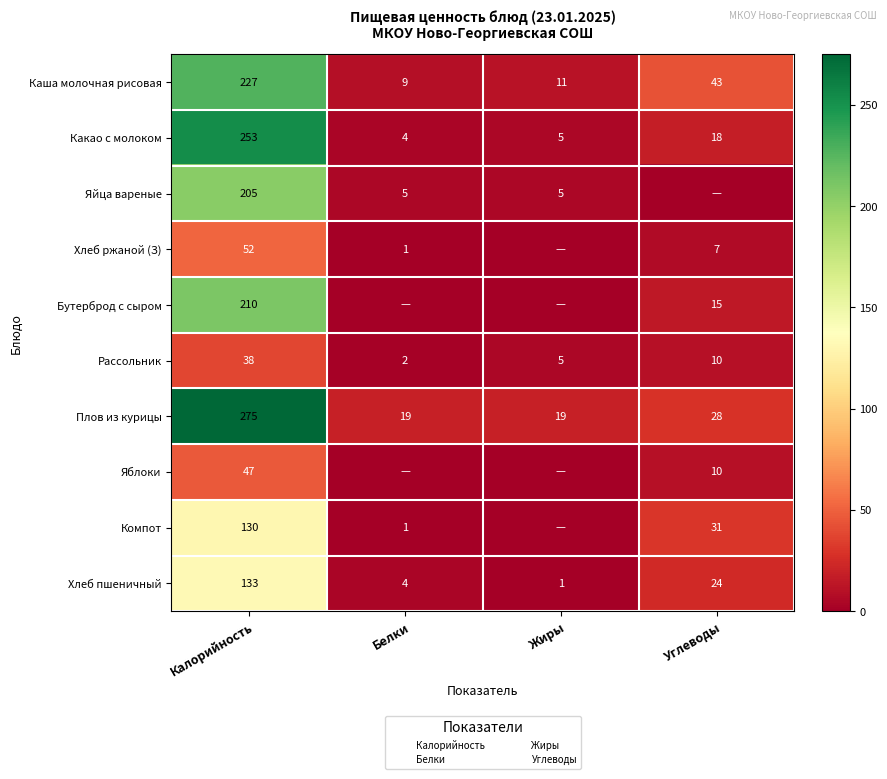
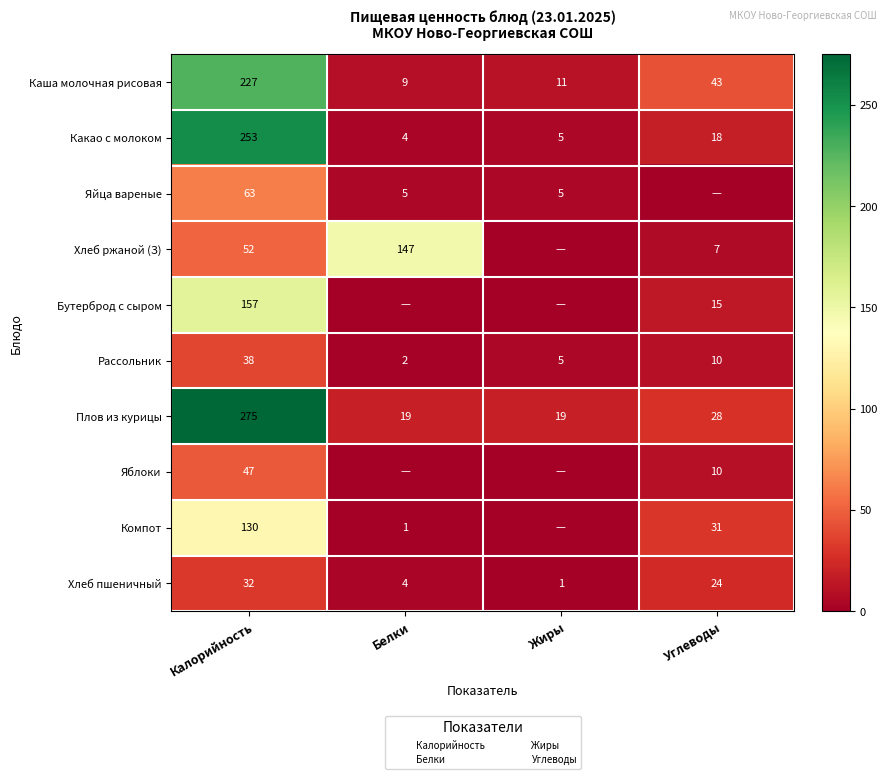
Яйца вареные, Калорийность: 205 -> 63
Хлеб ржаной (З), Белки: 1 -> 147
Бутерброд с сыром, Калорийность: 210 -> 157
Хлеб пшеничный, Калорийность: 133 -> 32
